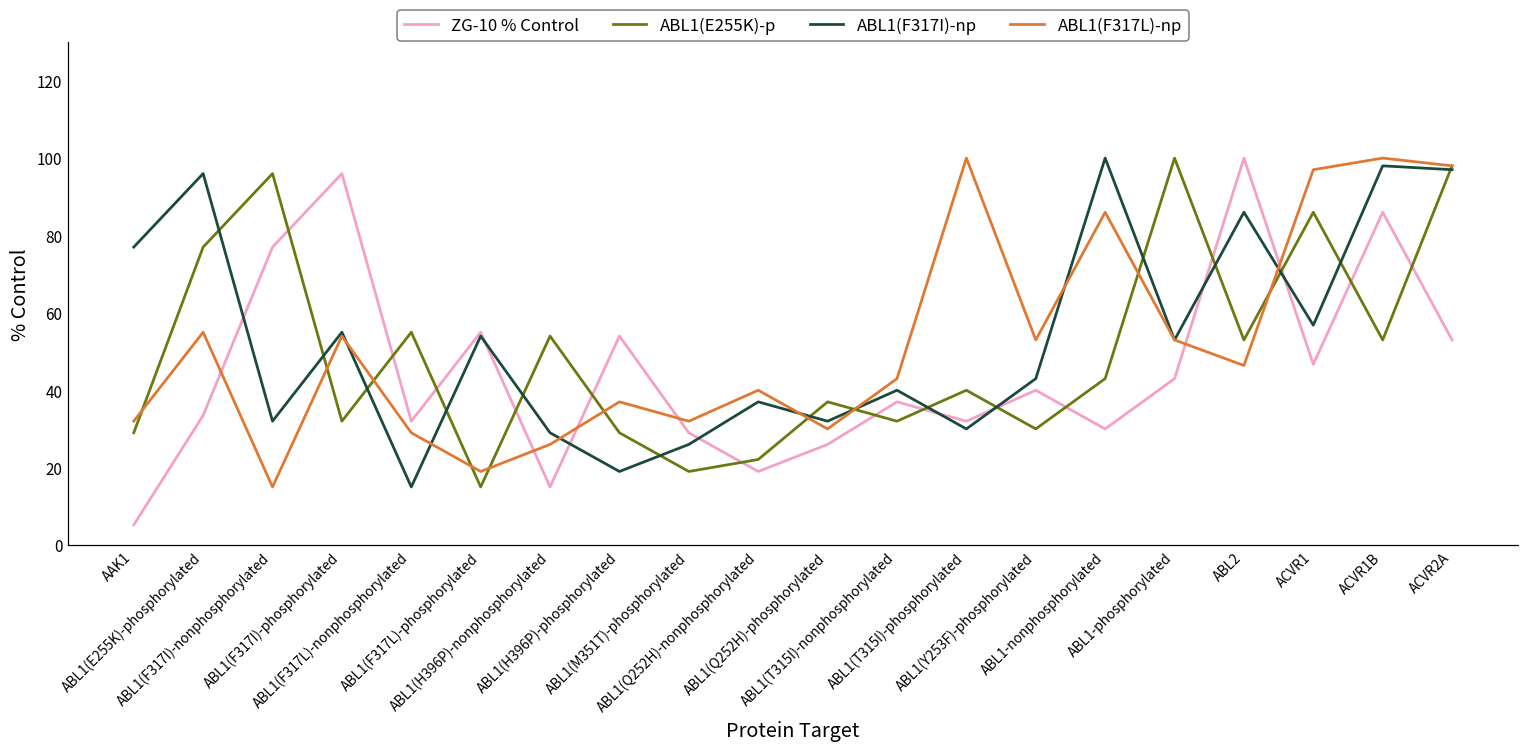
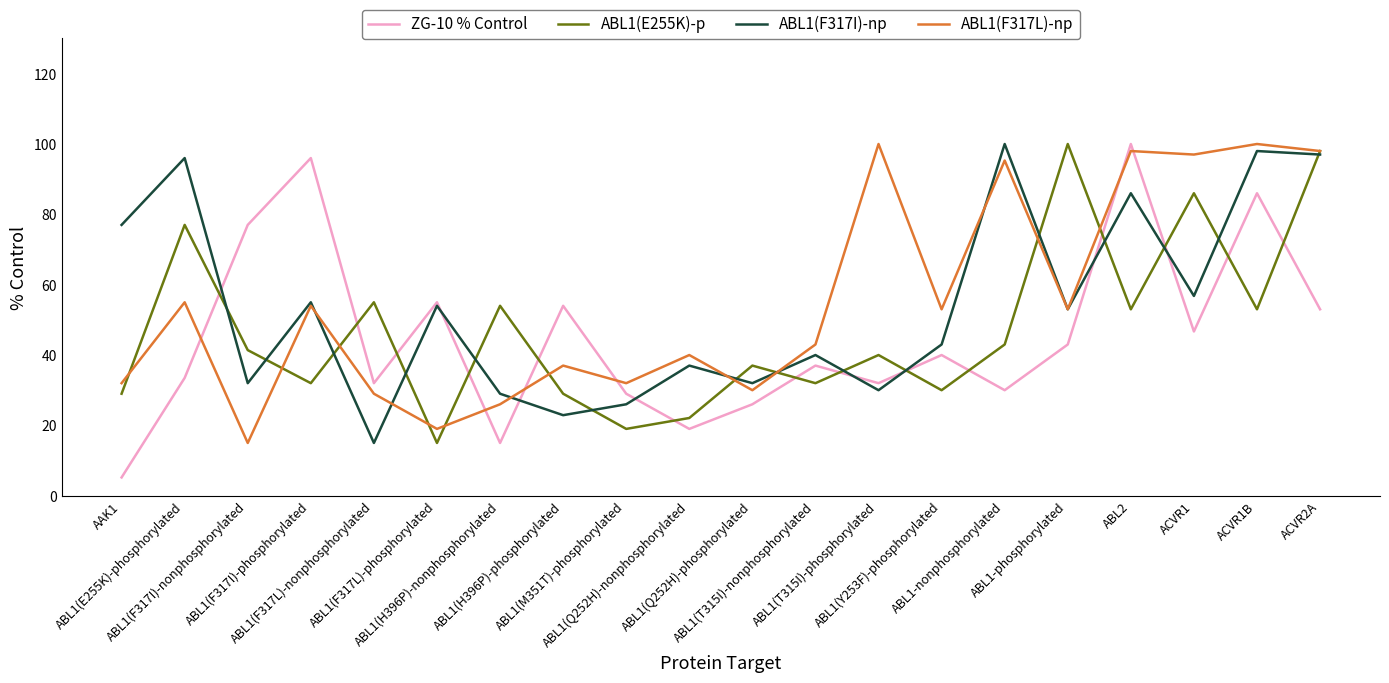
ABL1(E255K)-p, ABL1(F317I)-nonphosphorylated: 96 -> 41
ABL1(F317I)-np, ABL1(H396P)-phosphorylated: 19 -> 23
ABL1(F317L)-np, ABL1-nonphosphorylated: 86 -> 95
ABL1(F317L)-np, ABL2: 46 -> 98
